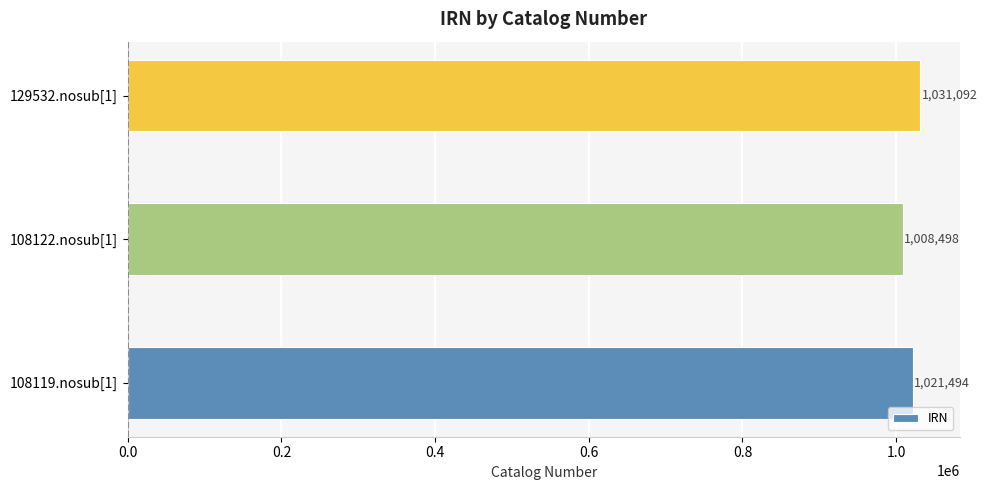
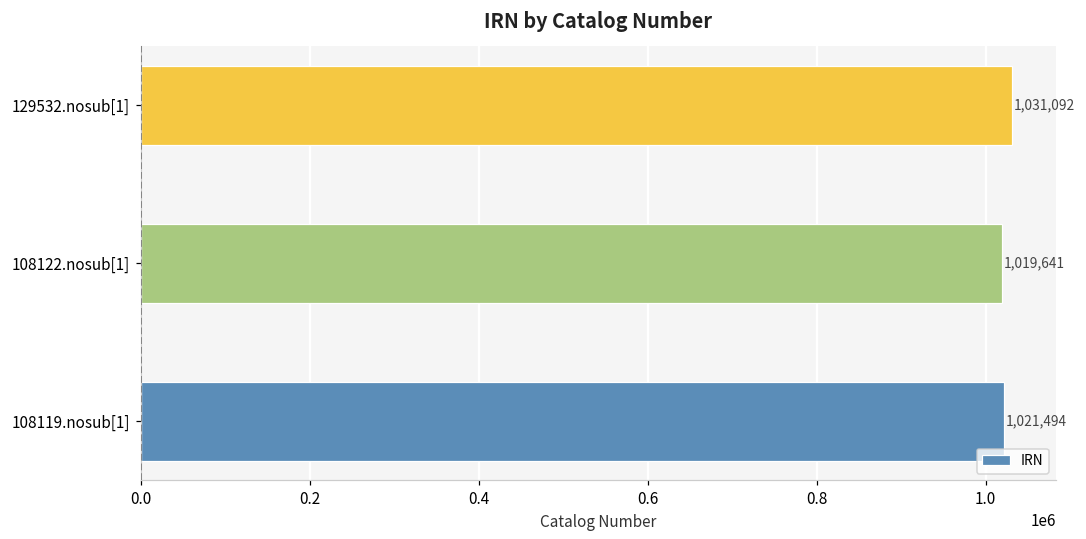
108122.nosub[1]: 1,008,498 -> 1,019,641
